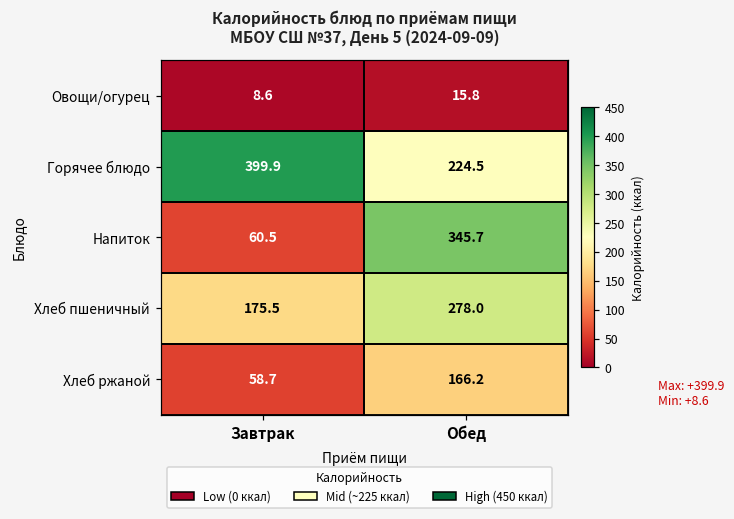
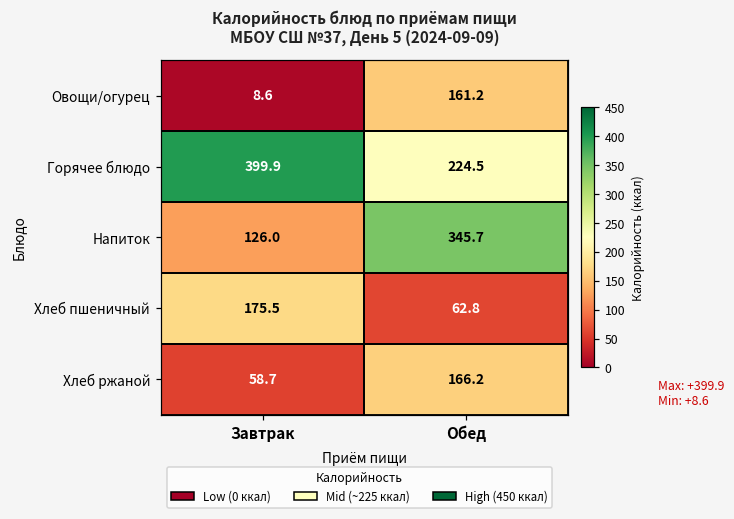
Овощи/огурец, Обед: 15.8 -> 161.2
Напиток, Завтрак: 60.5 -> 126.0
Хлеб пшеничный, Обед: 278.0 -> 62.8
